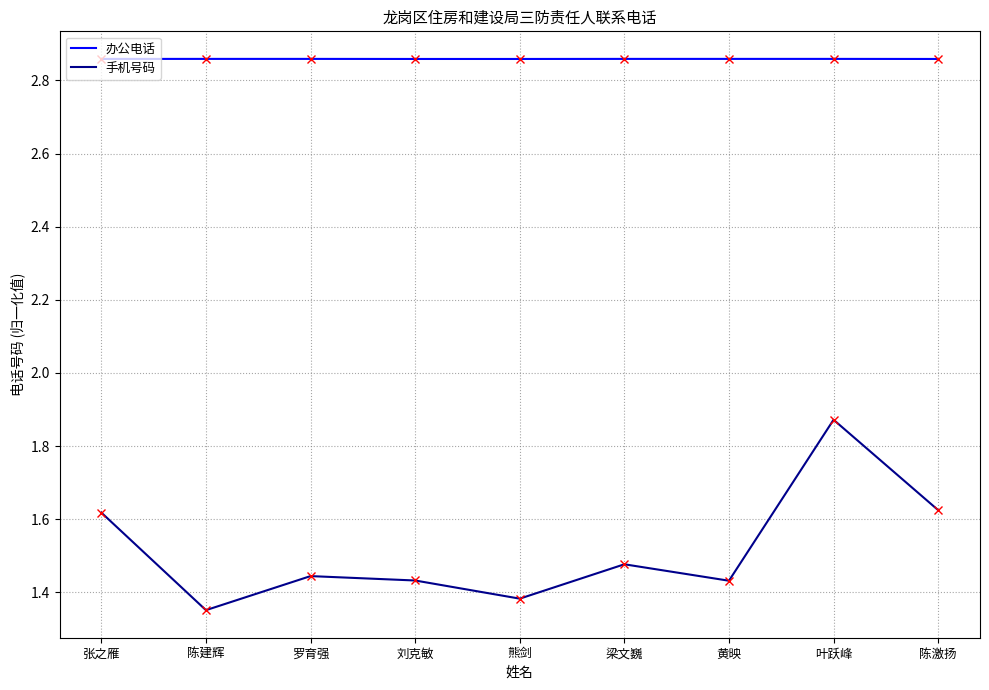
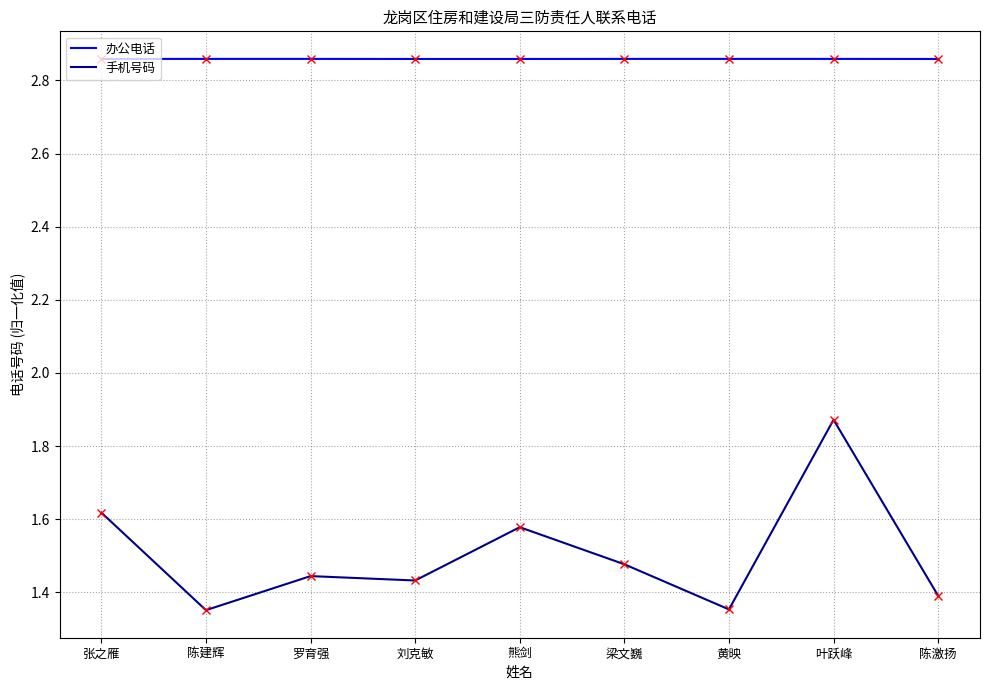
手机号码, 熊剑: 1.38 -> 1.58
手机号码, 黄映: 1.43 -> 1.35
手机号码, 陈激扬: 1.62 -> 1.39
